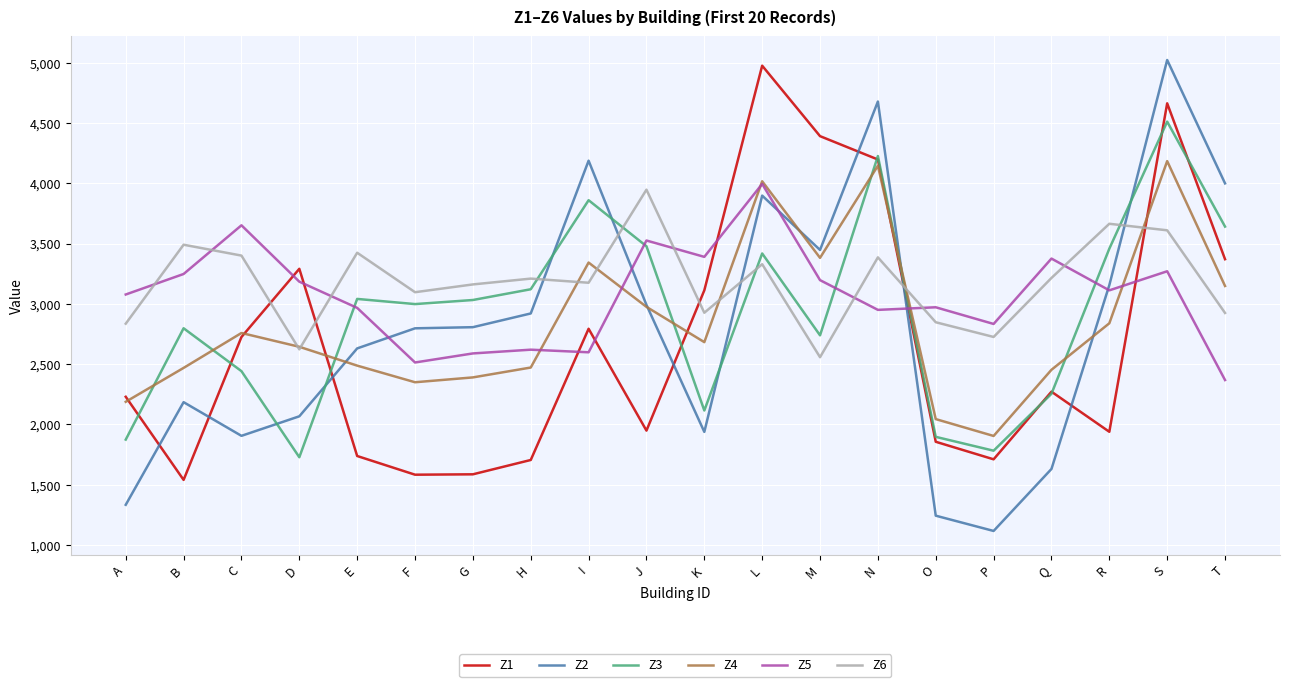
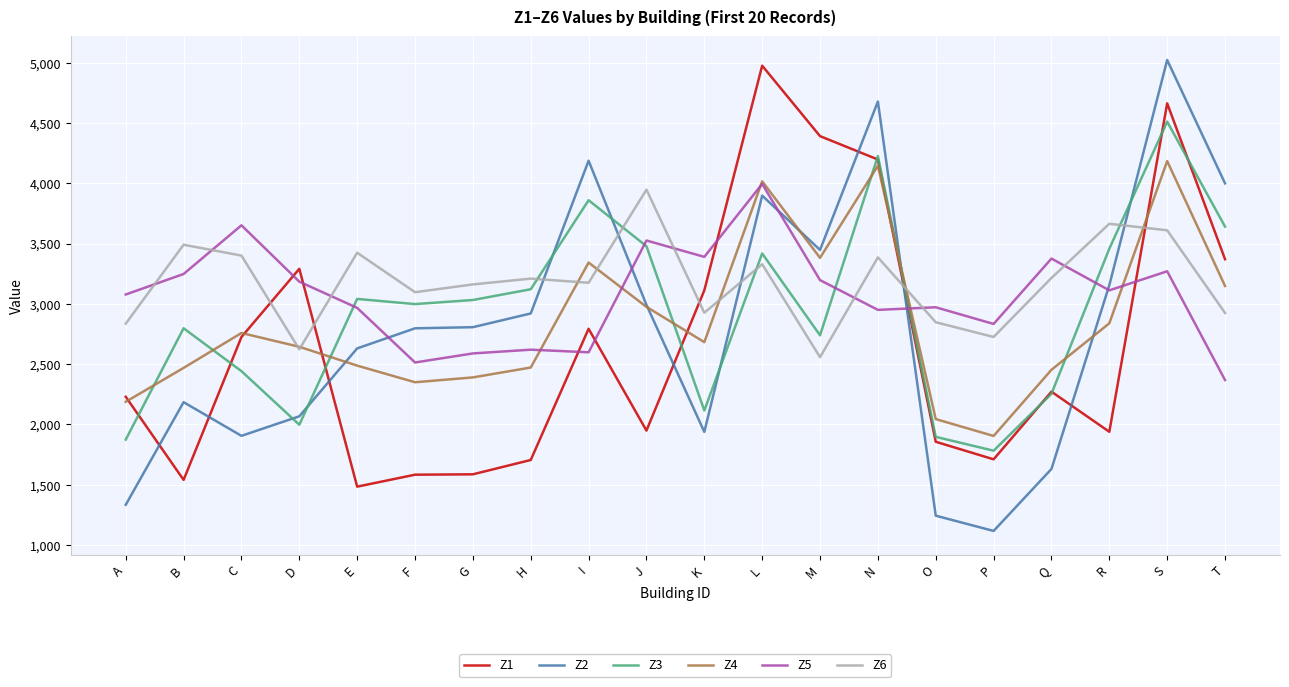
Z3, D: 1,730 -> 2,000
Z1, E: 1,740 -> 1,480
